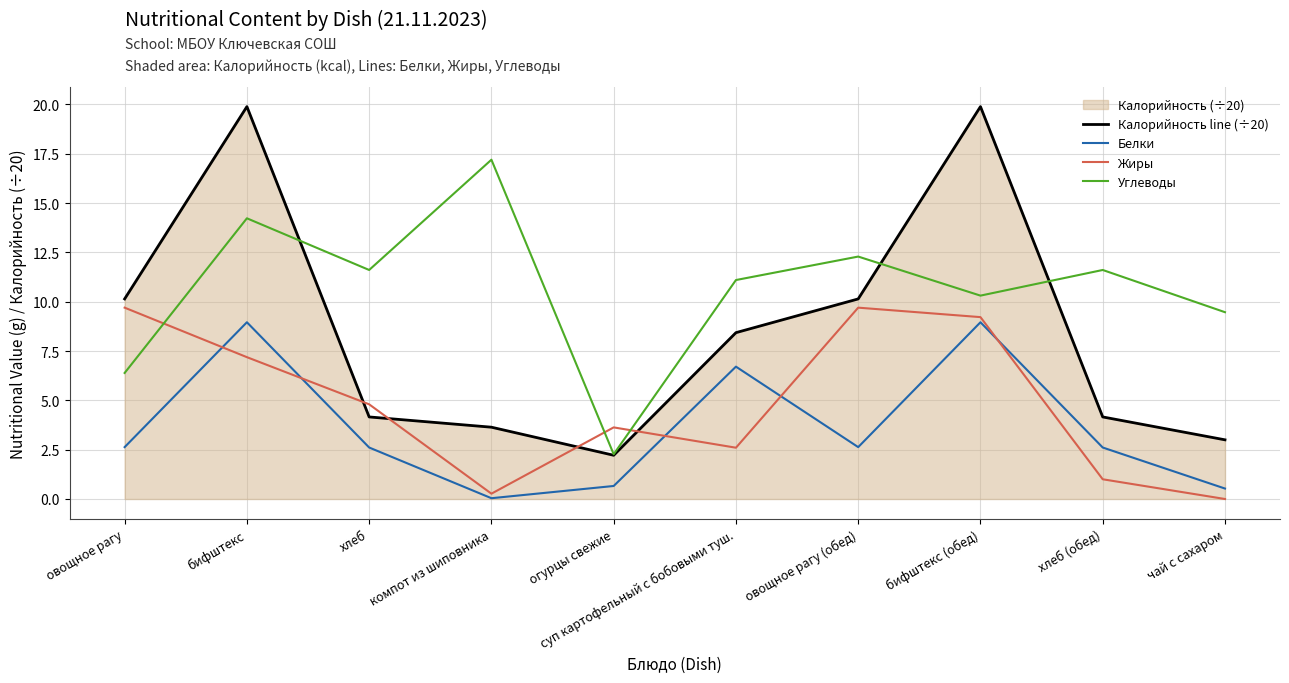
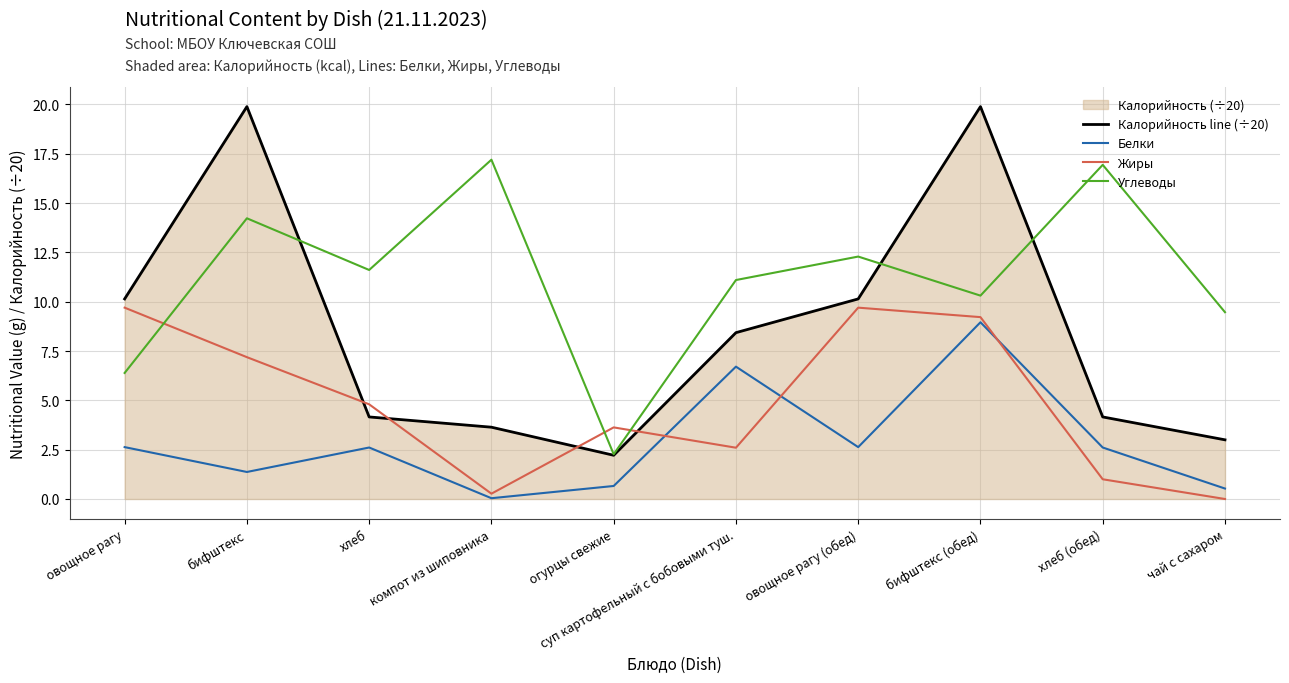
Белки, бифштекс: 9.0 -> 1.4
Углеводы, хлеб (обед): 11.6 -> 16.9
